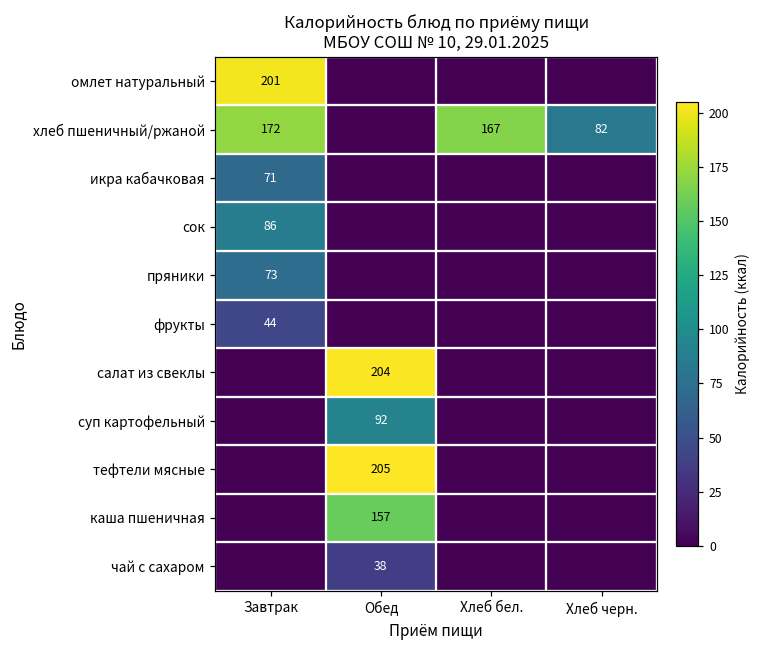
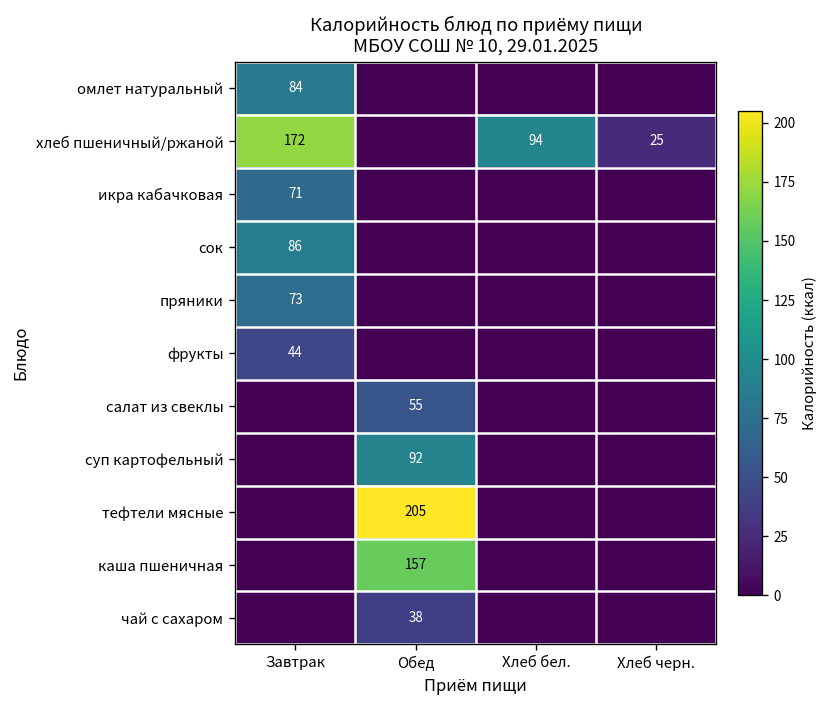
омлет натуральный, Завтрак: 201 -> 84
хлеб пшеничный/ржаной, Хлеб бел.: 167 -> 94
хлеб пшеничный/ржаной, Хлеб черн.: 82 -> 25
салат из свеклы, Обед: 204 -> 55
